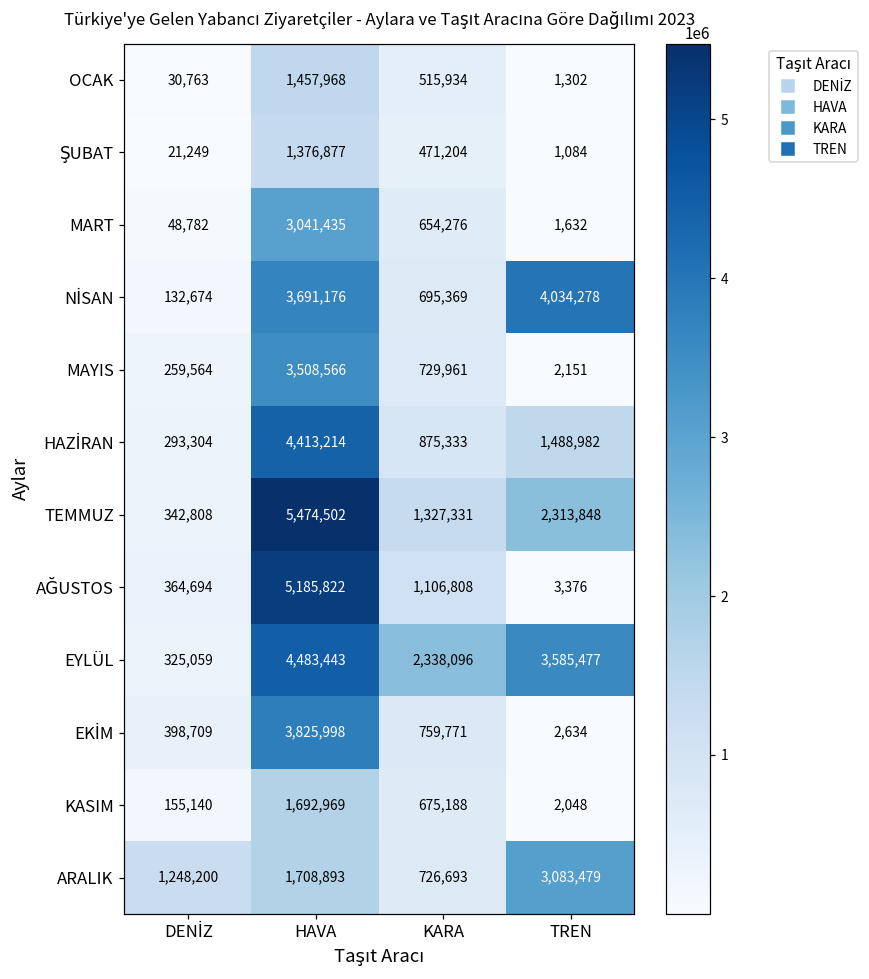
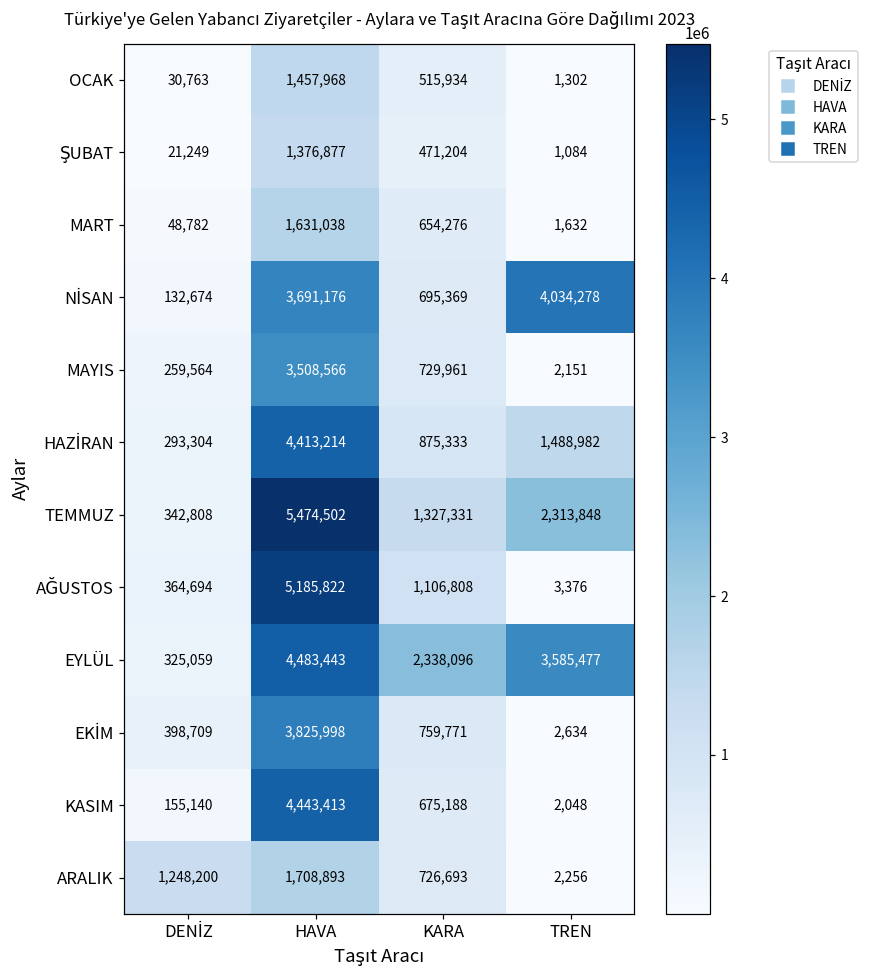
MART, HAVA: 3,041,435 -> 1,631,038
KASIM, HAVA: 1,692,969 -> 4,443,413
ARALIK, TREN: 3,083,479 -> 2,256
